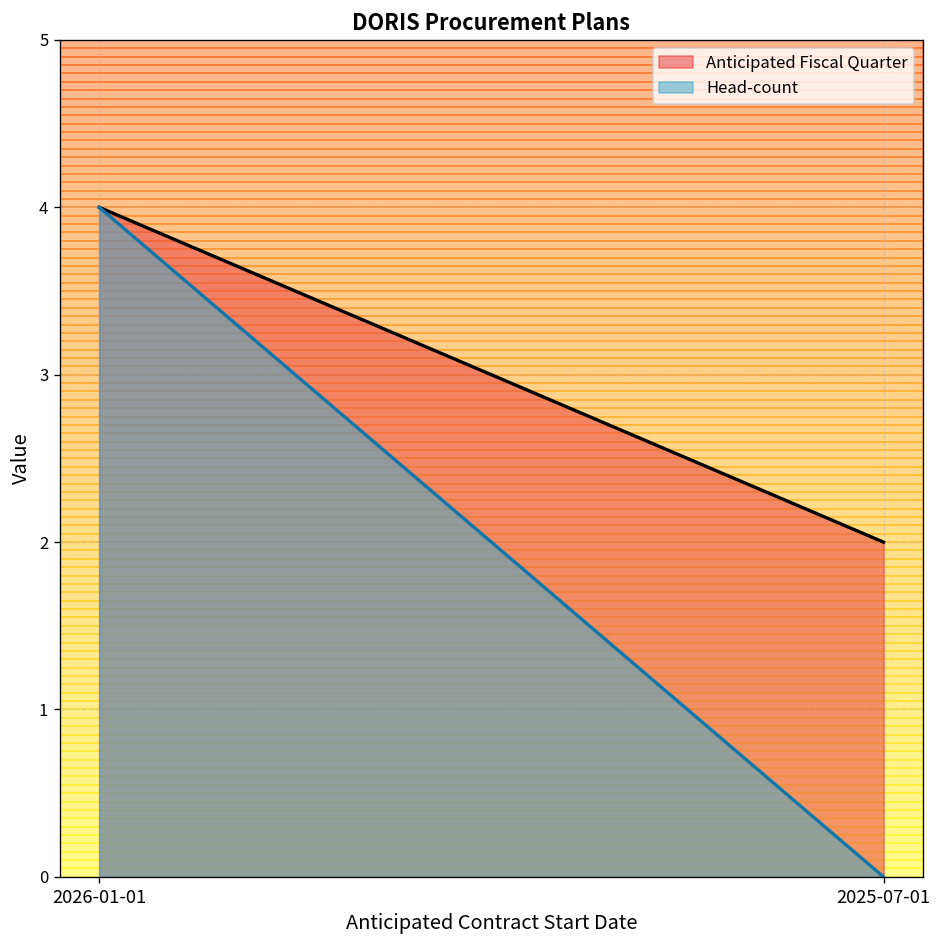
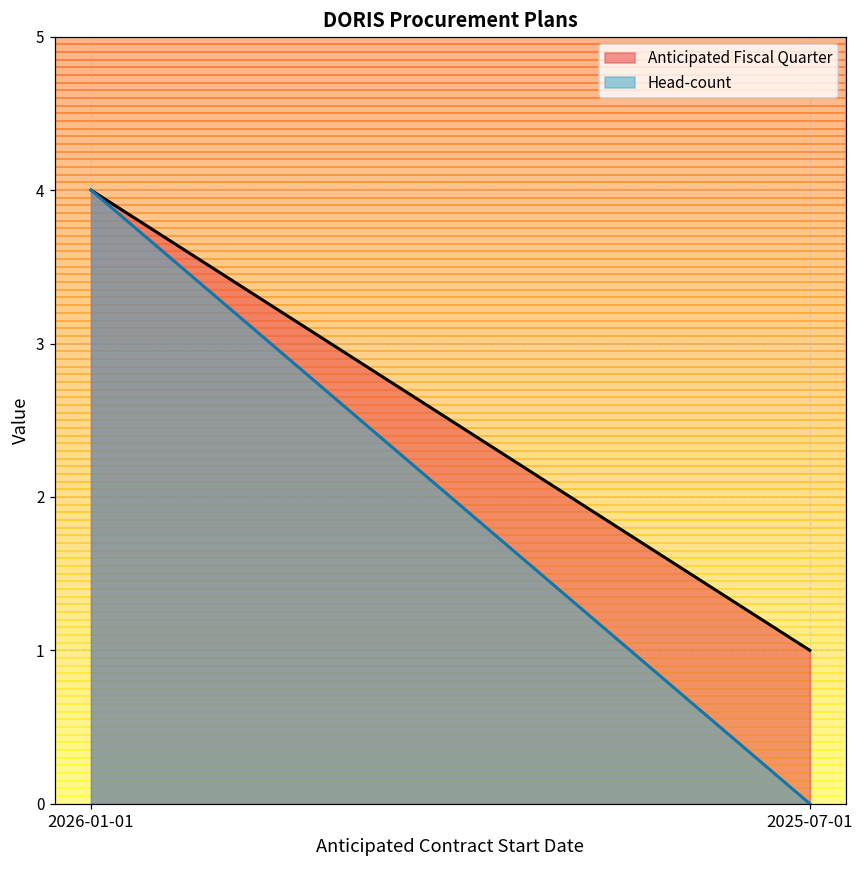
Anticipated Fiscal Quarter, 2025-07-01: 2 -> 1
